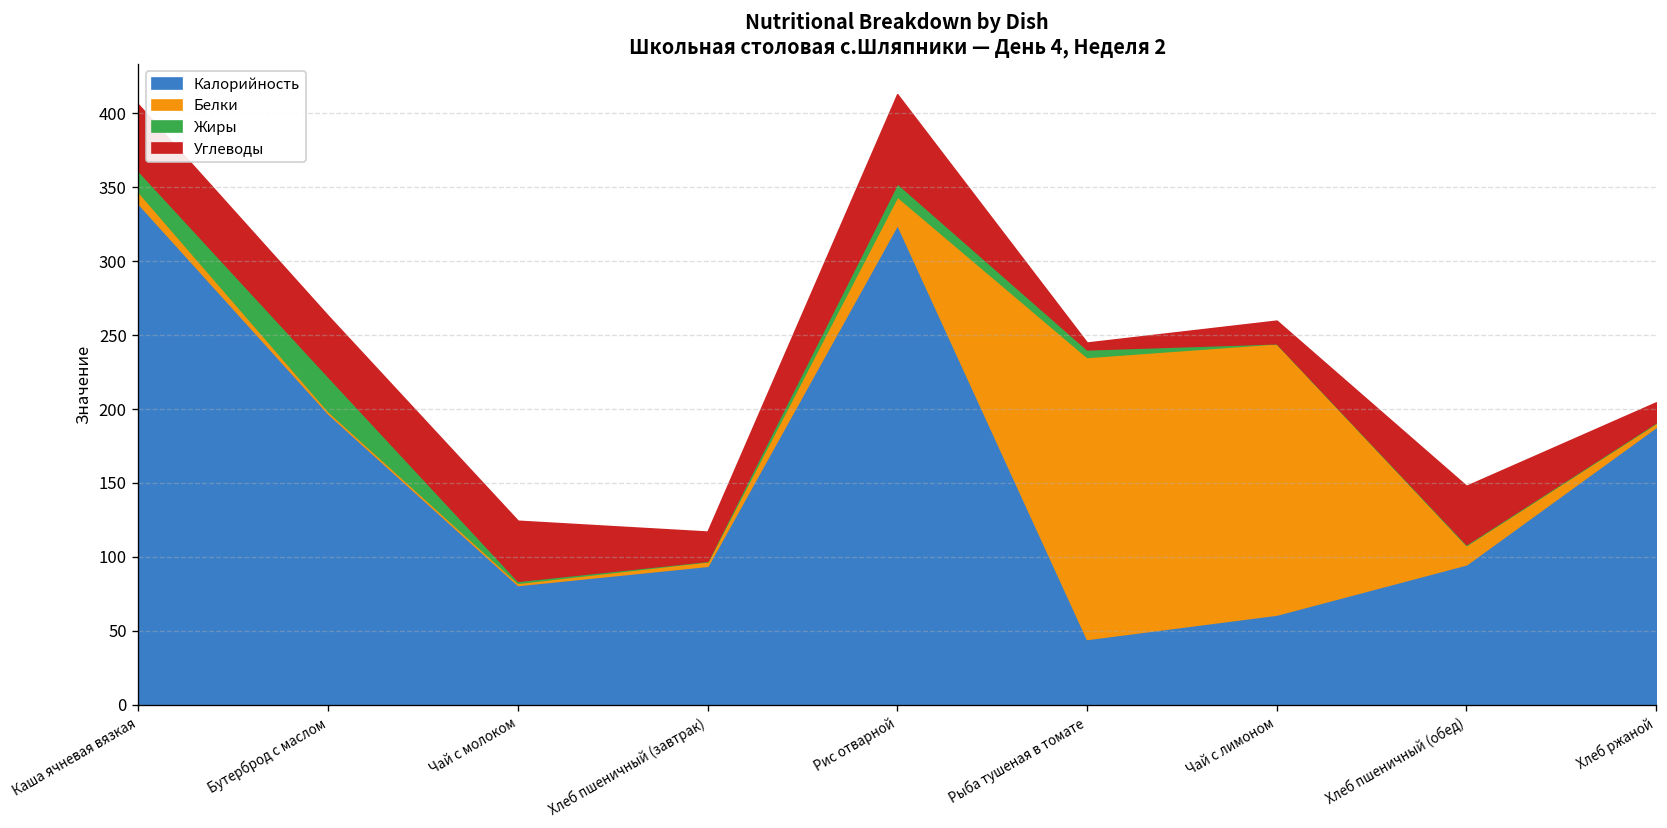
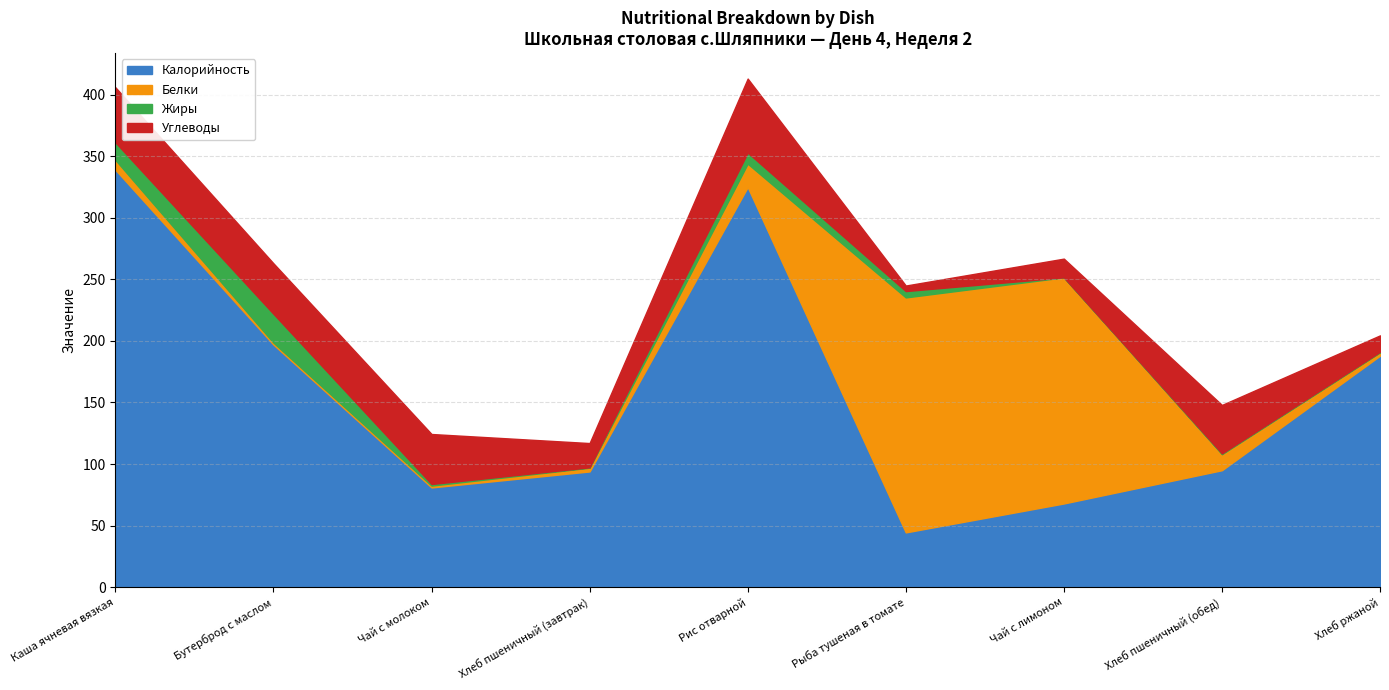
Калорийность, Чай с лимоном: 61 -> 68
